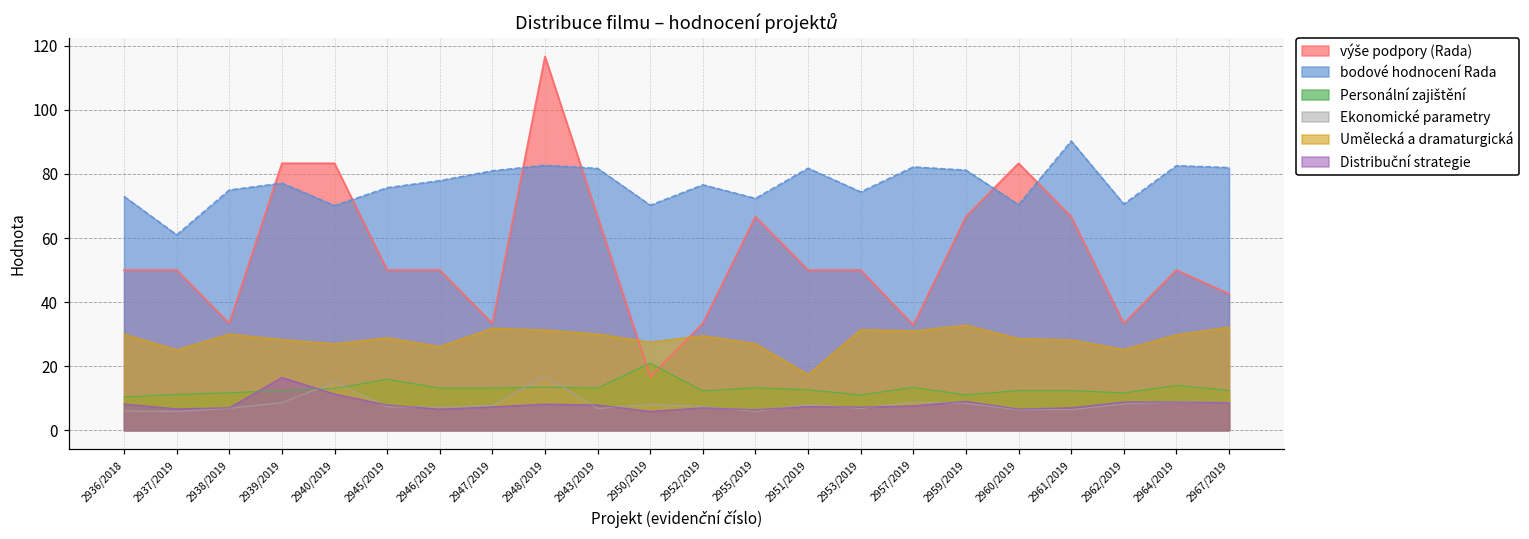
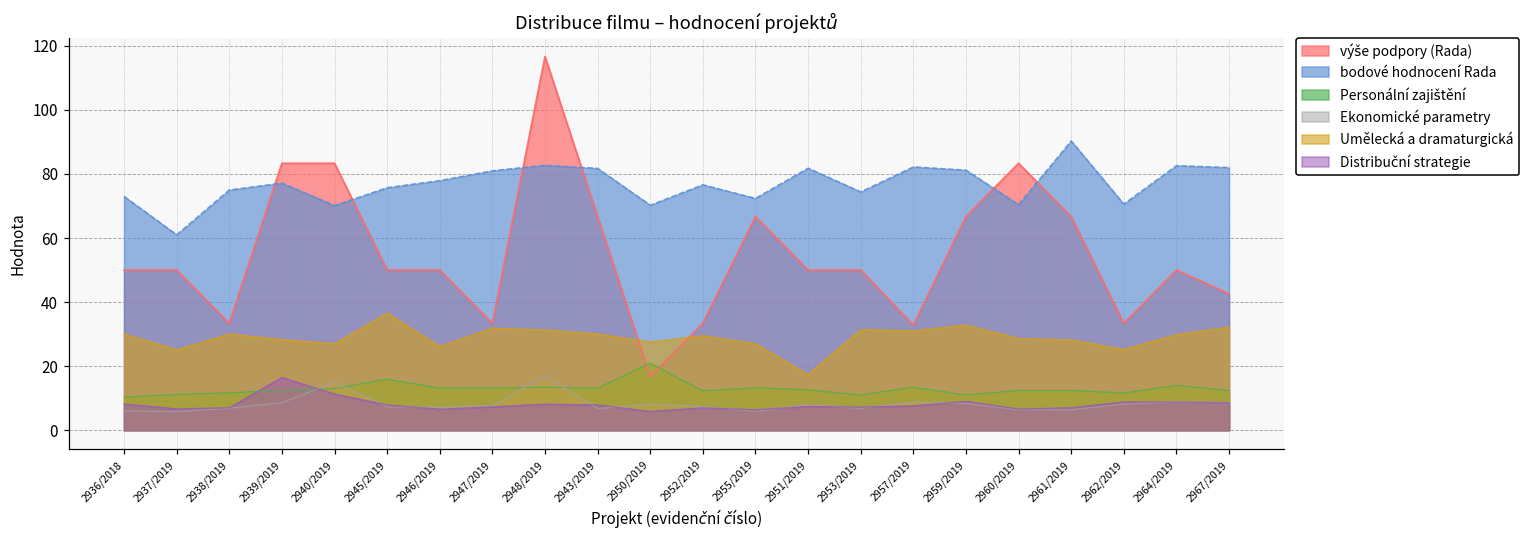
Umělecká a dramaturgická, 2945/2019: 29 -> 37
